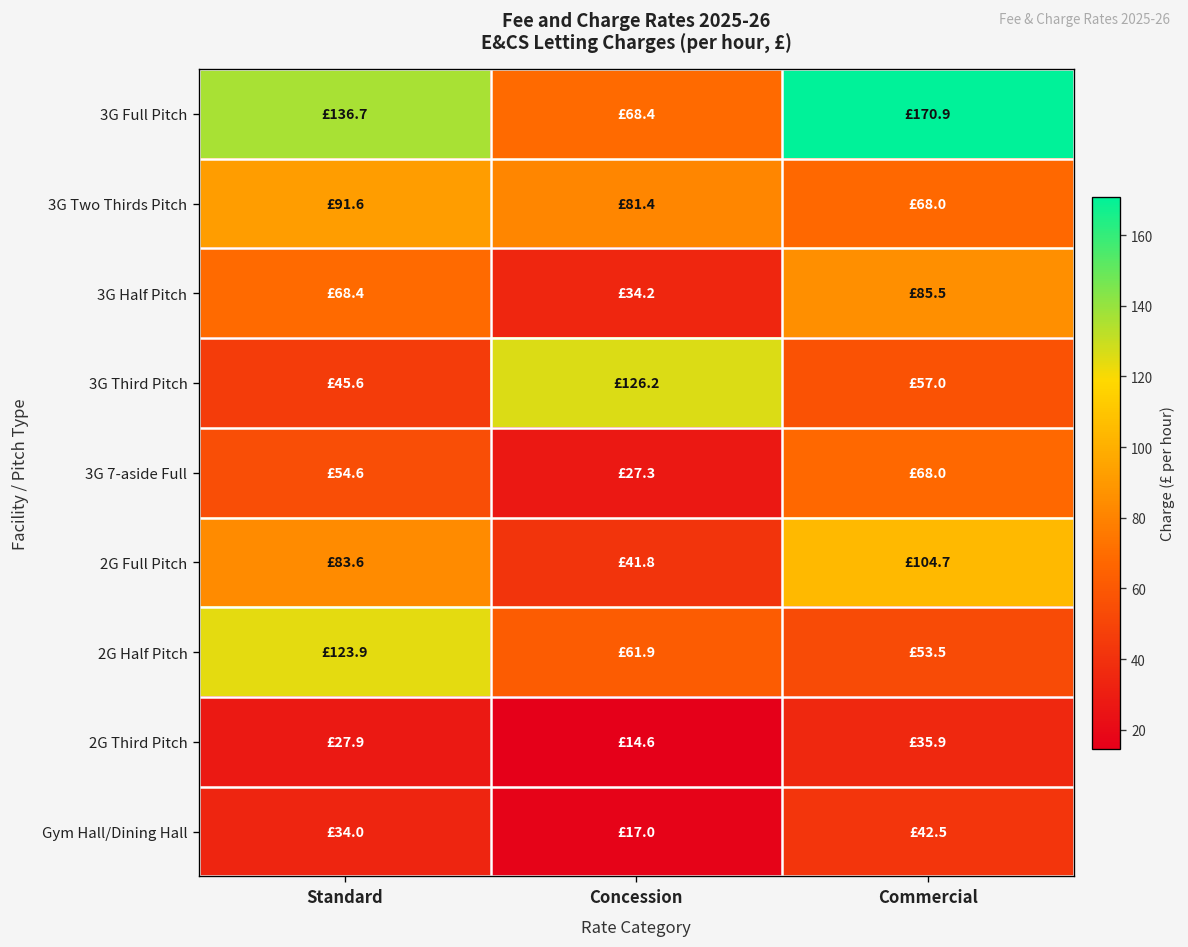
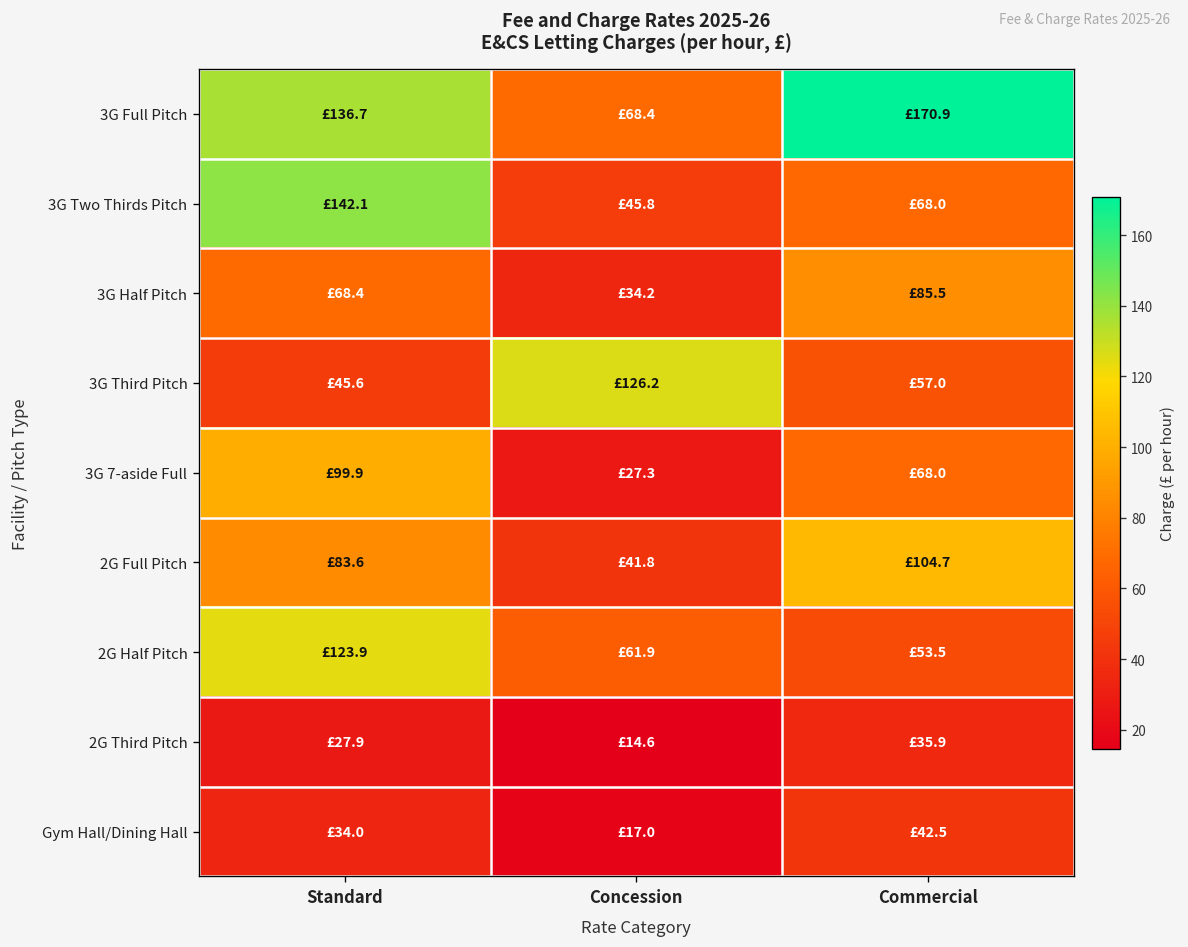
3G Two Thirds Pitch, Standard: £91.6 -> £142.1
3G Two Thirds Pitch, Concession: £81.4 -> £45.8
3G 7-aside Full, Standard: £54.6 -> £99.9
